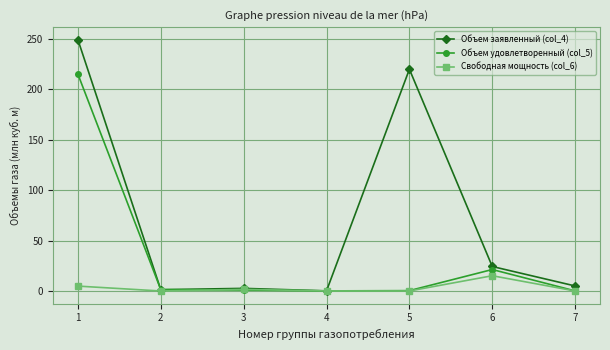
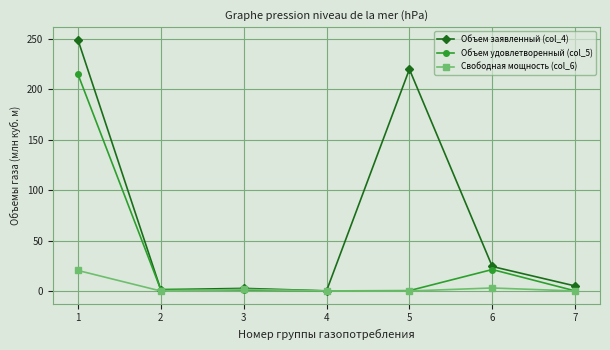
Свободная мощность (col_6), 1: 5 -> 20
Свободная мощность (col_6), 6: 15 -> 3
